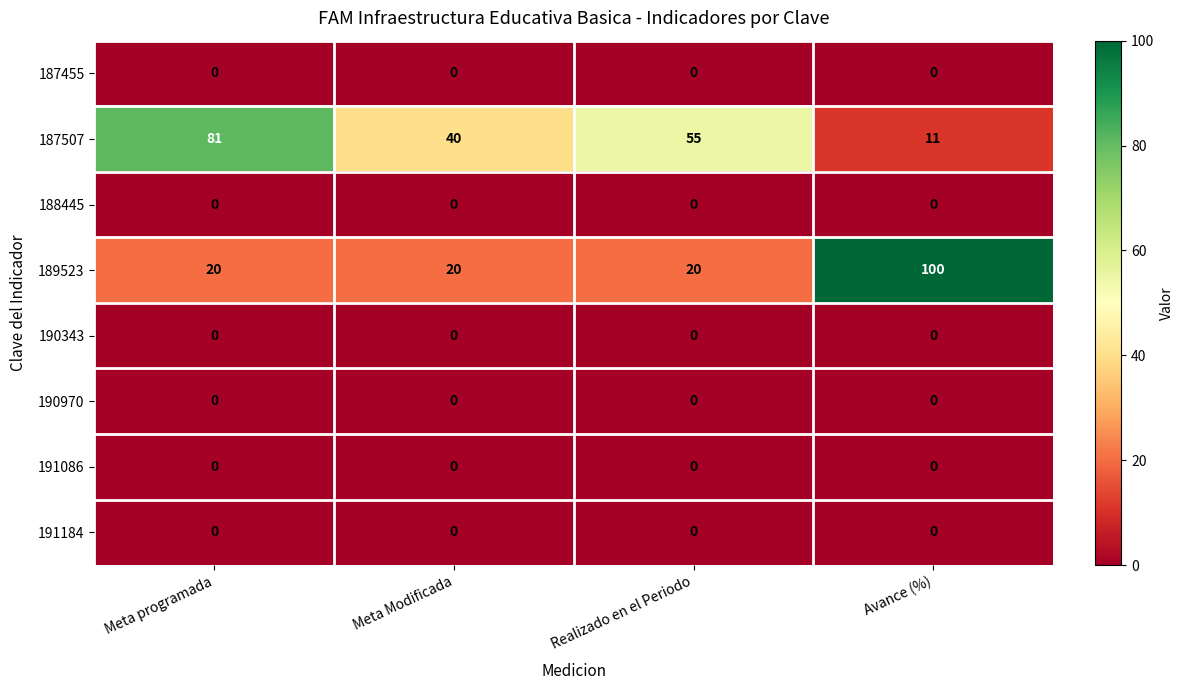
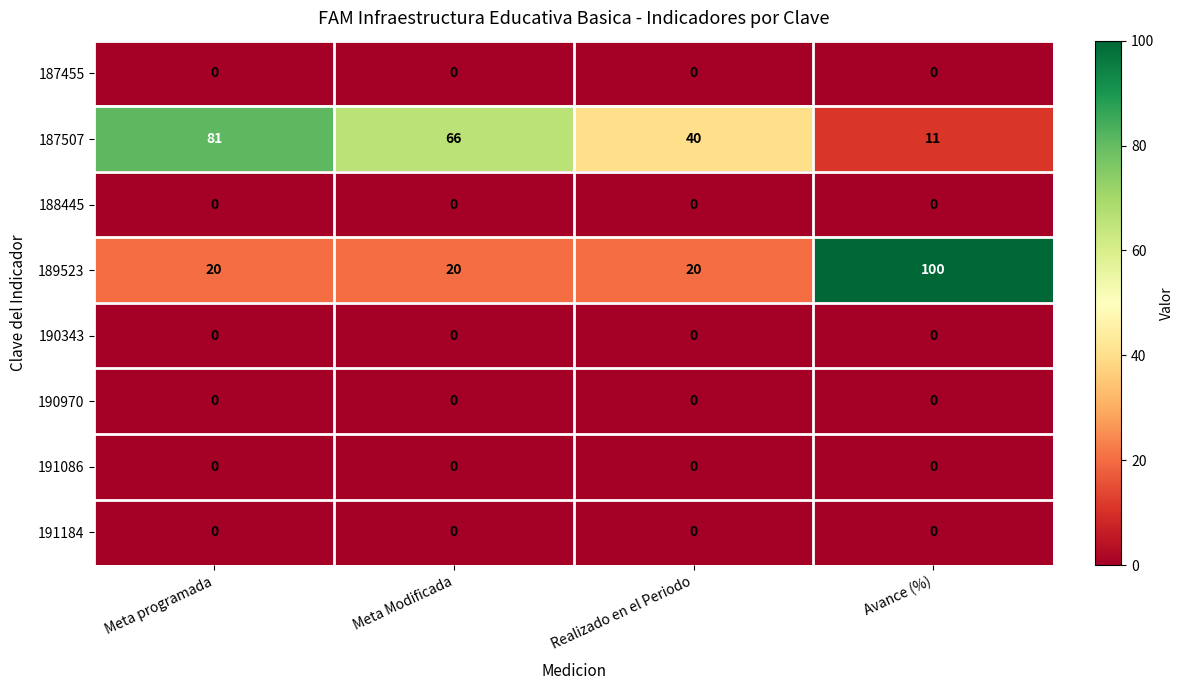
187507, Meta Modificada: 40 -> 66
187507, Realizado en el Periodo: 55 -> 40
